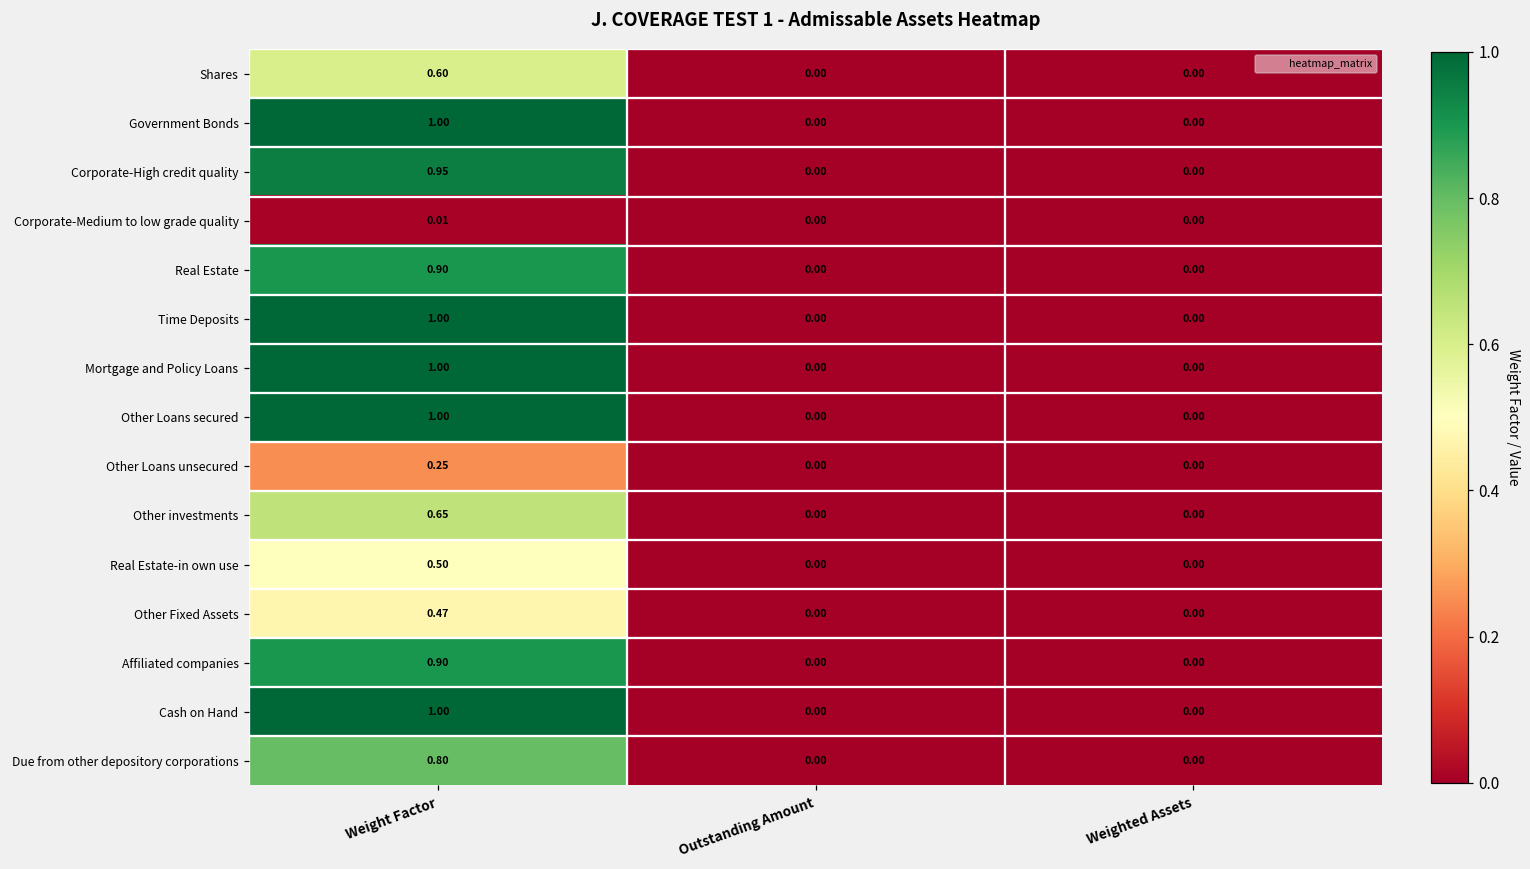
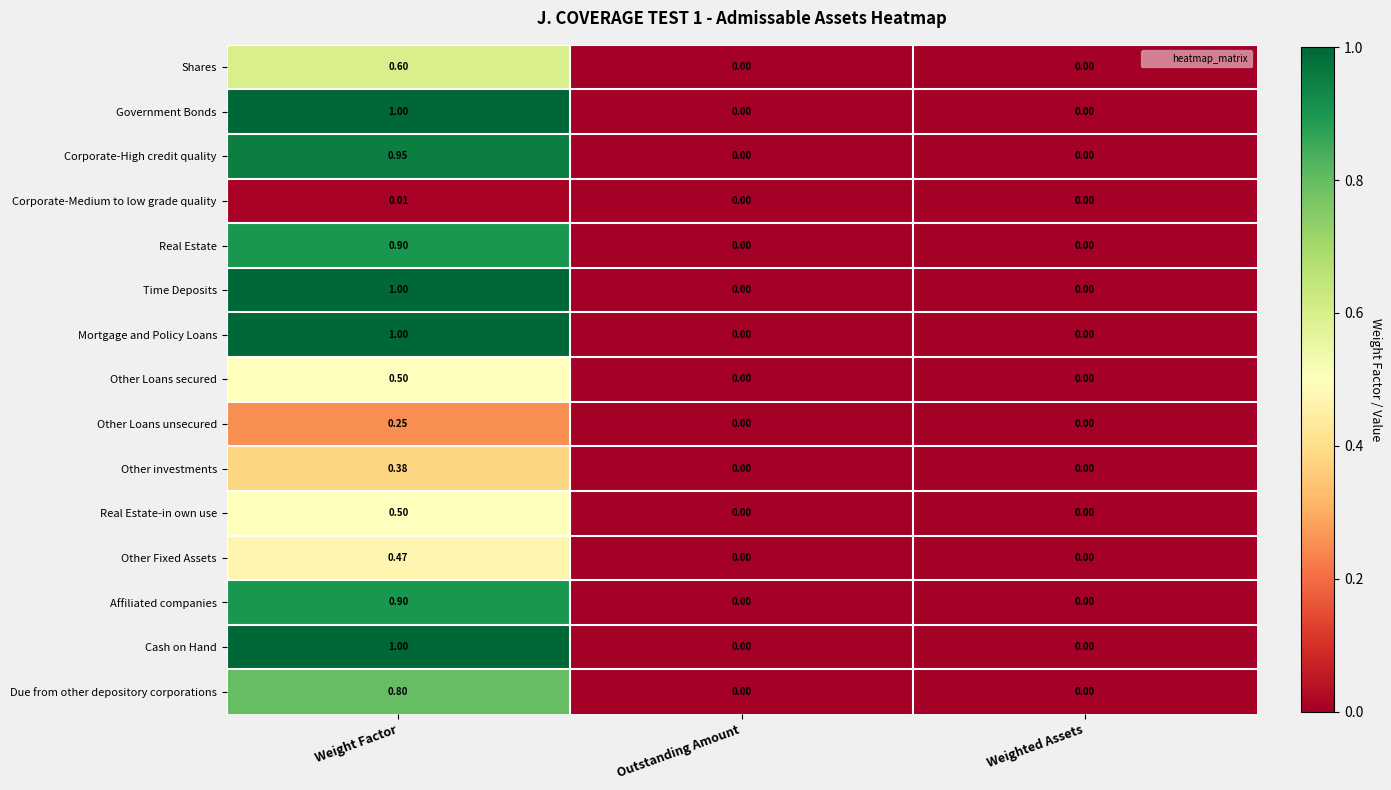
Other Loans secured, Weight Factor: 1.00 -> 0.50
Other investments, Weight Factor: 0.65 -> 0.38
